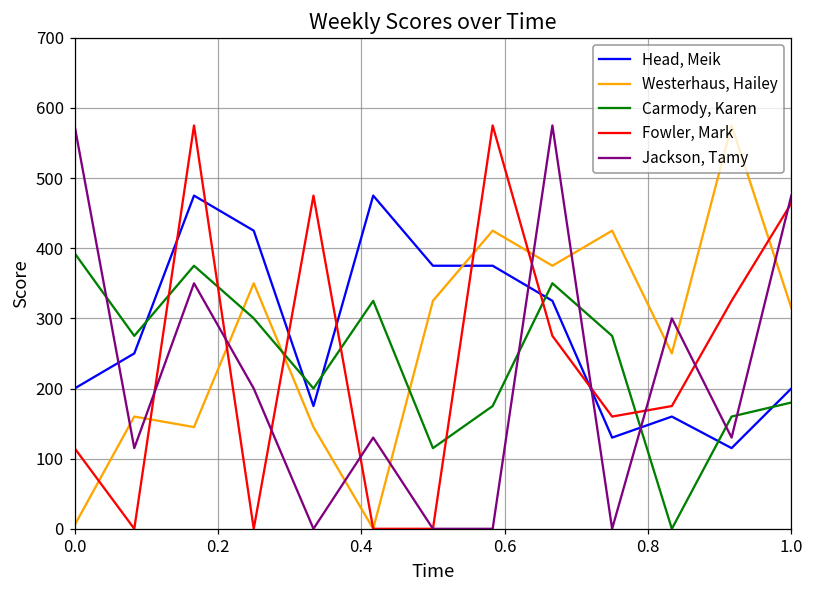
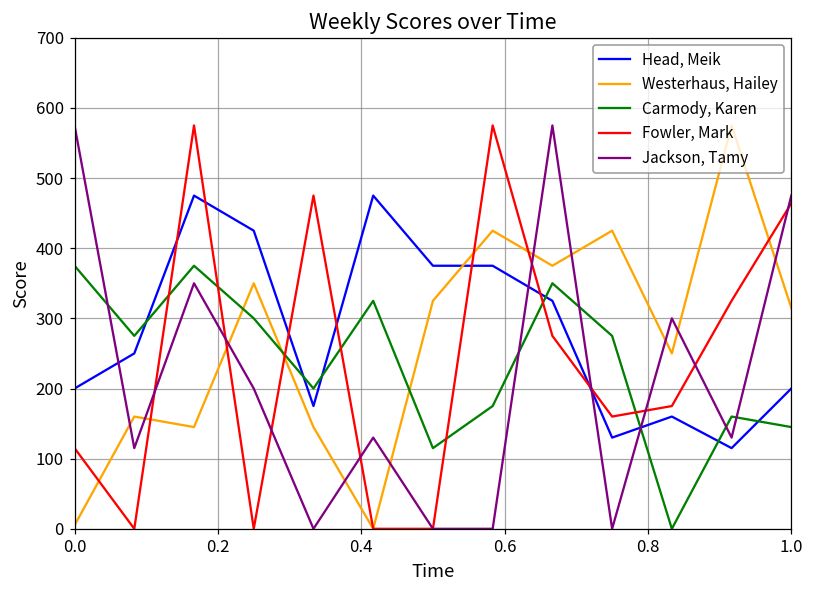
Carmody, Karen, 0.0: 390 -> 380
Carmody, Karen, 1.0: 180 -> 150
